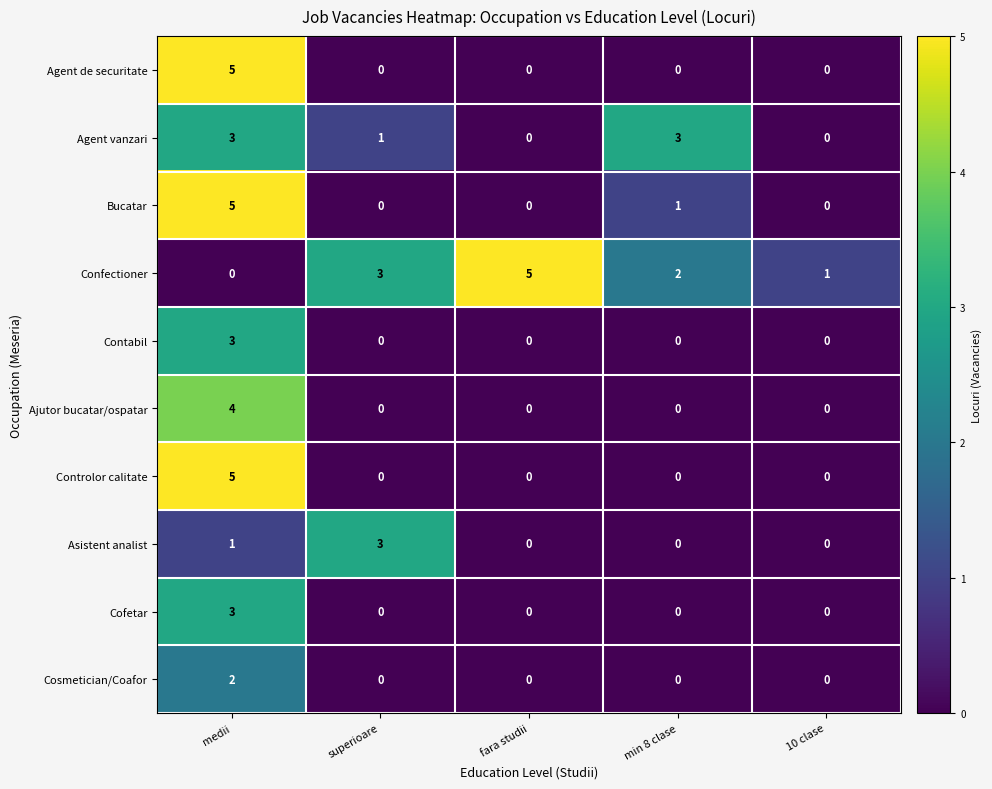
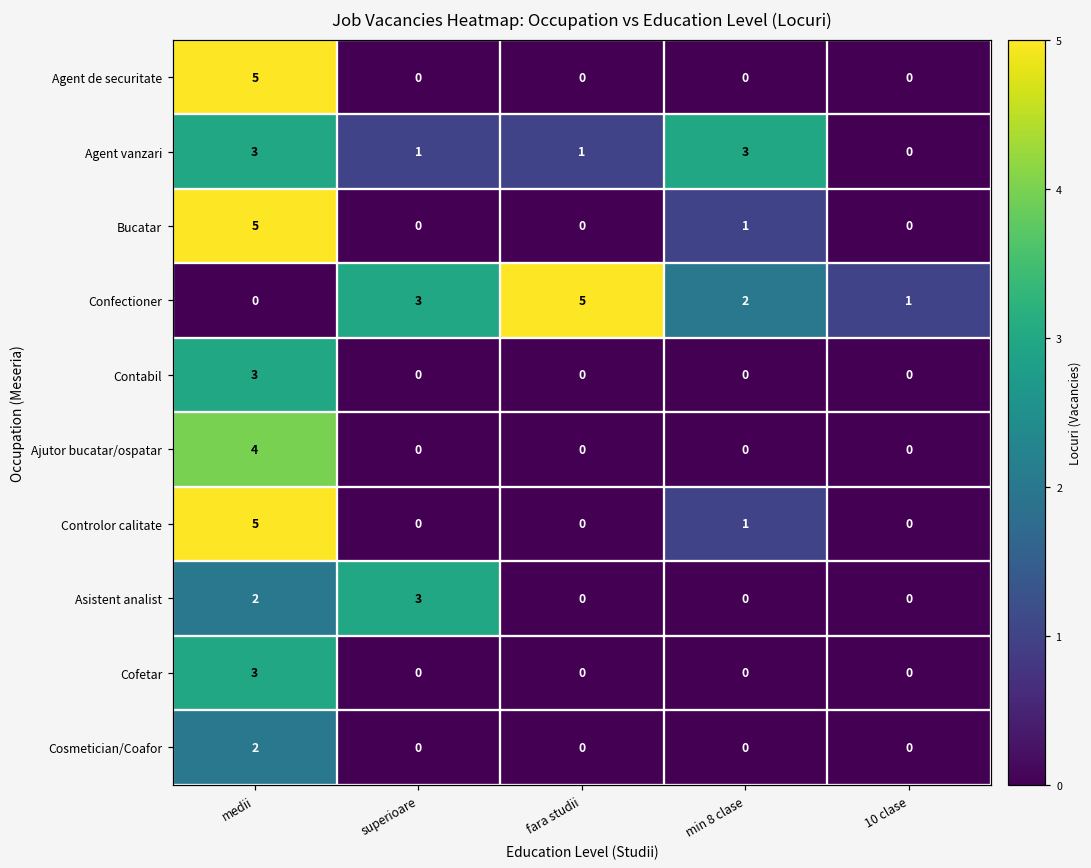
Agent vanzari, fara studii: 0 -> 1
Controlor calitate, min 8 clase: 0 -> 1
Asistent analist, medii: 1 -> 2
